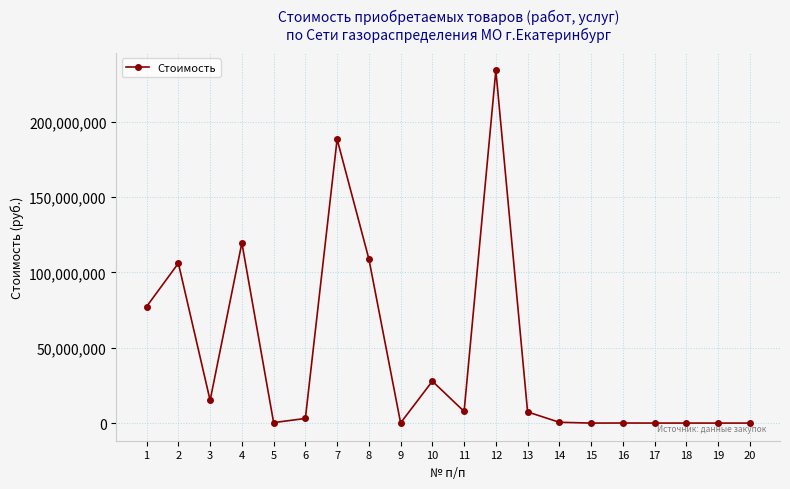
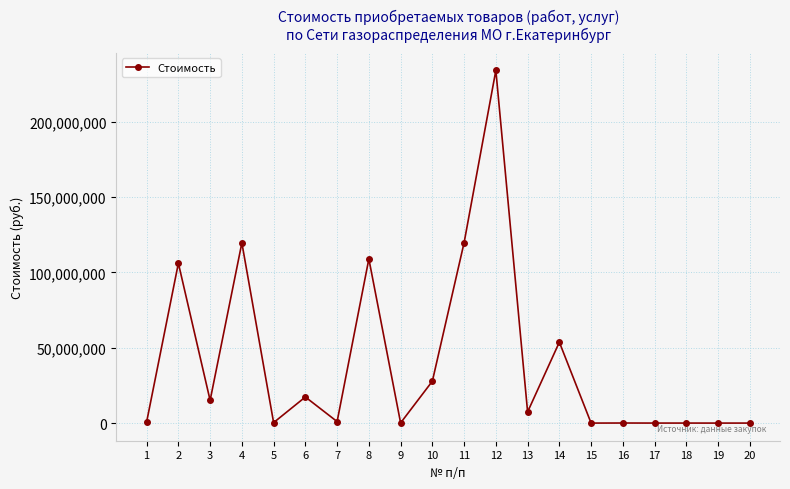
1: 77,000,000 -> 1,000,000
6: 3,000,000 -> 17,000,000
7: 188,000,000 -> 1,000,000
11: 8,000,000 -> 120,000,000
14: 1,000,000 -> 54,000,000
